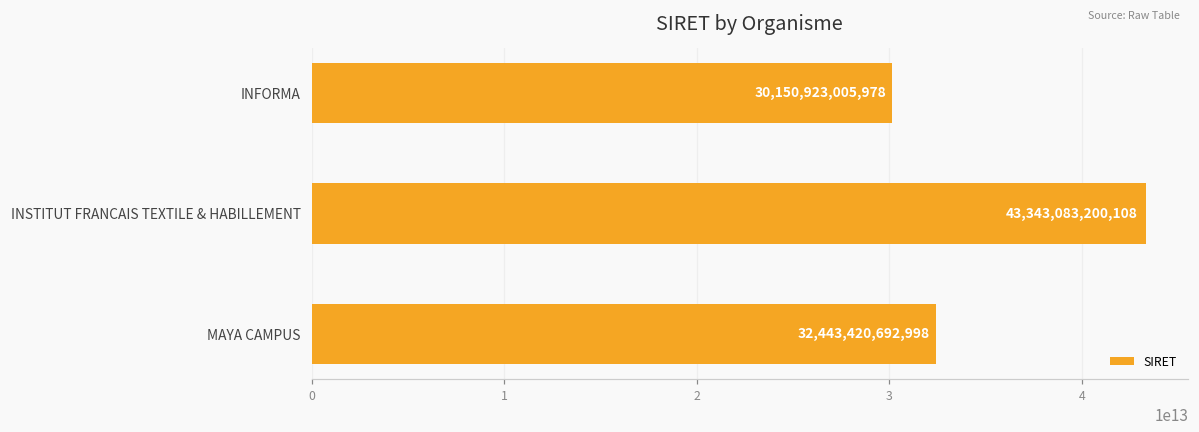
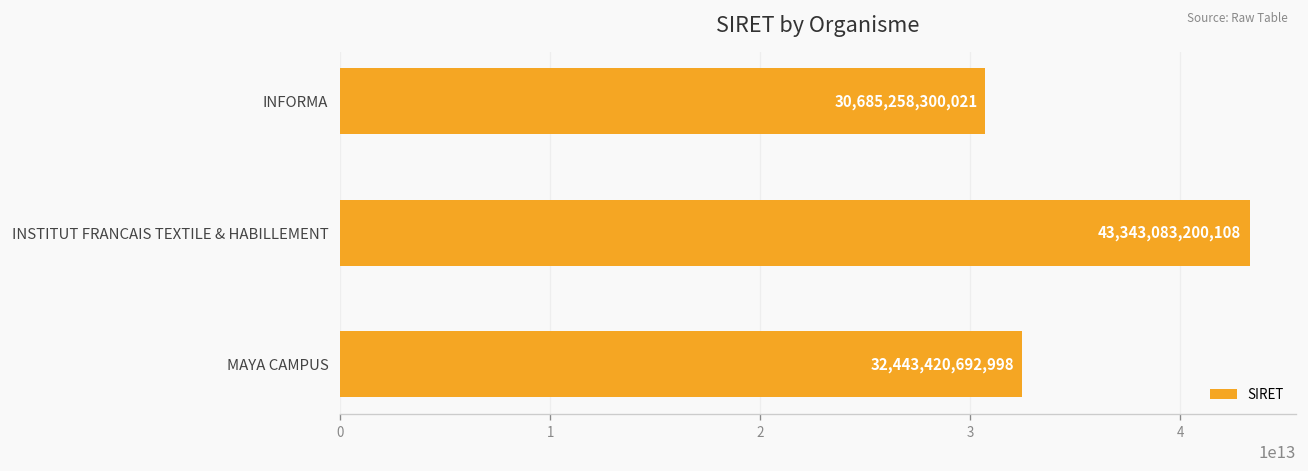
INFORMA: 30,150,923,005,978 -> 30,685,258,300,021
